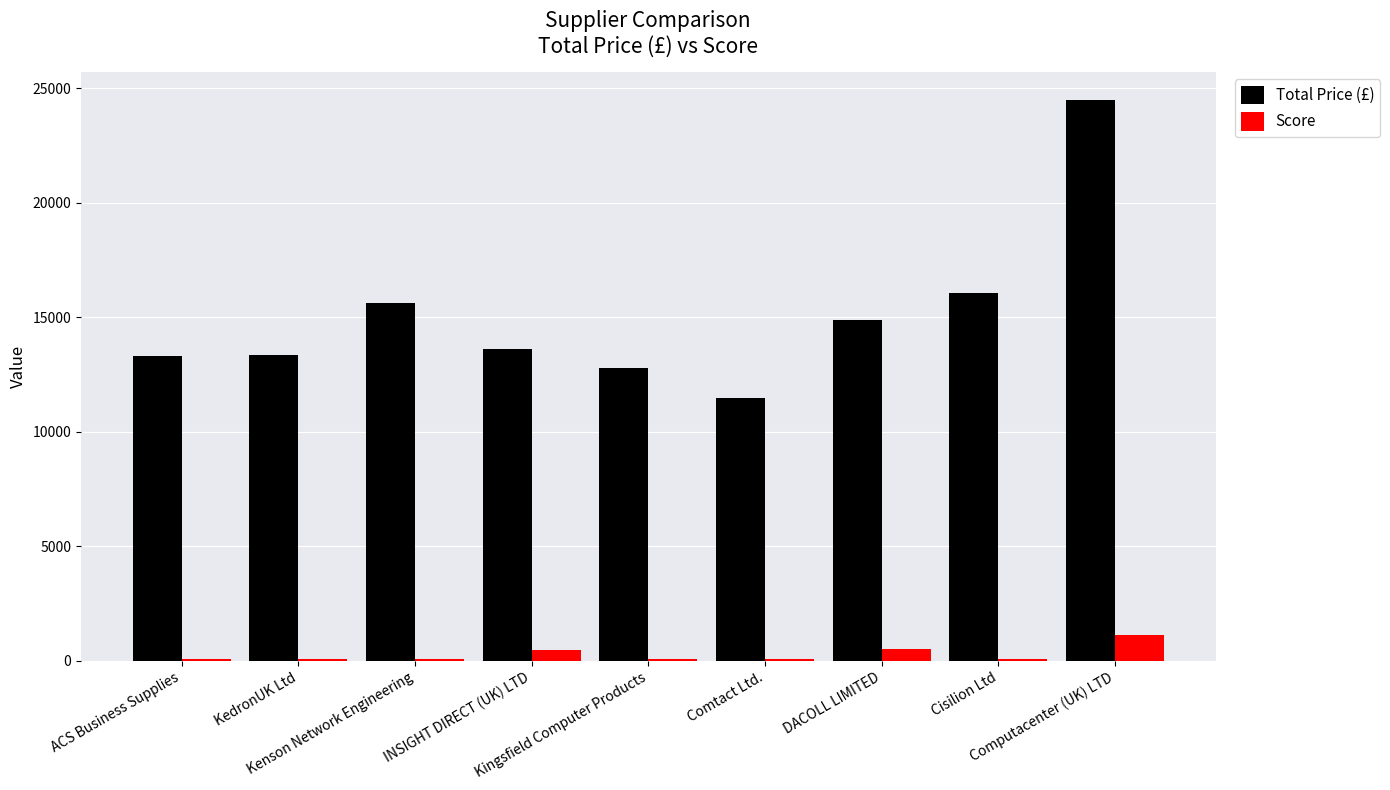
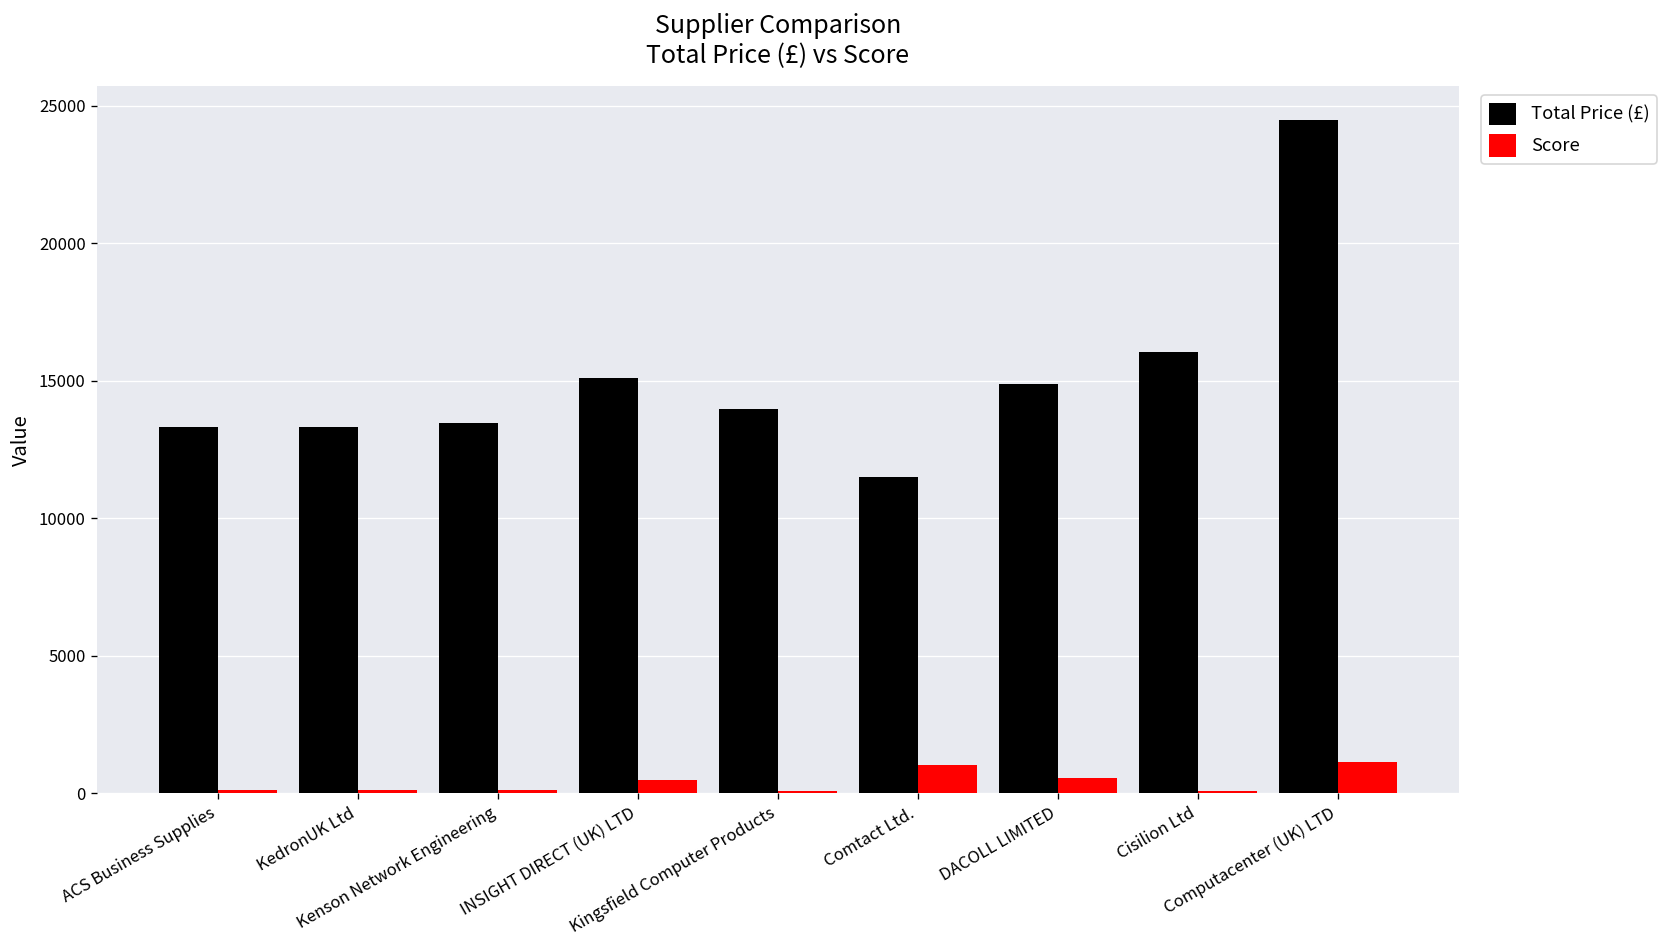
Total Price (£), Kenson Network Engineering: 15600 -> 13500
Total Price (£), INSIGHT DIRECT (UK) LTD: 13600 -> 15100
Total Price (£), Kingsfield Computer Products: 12800 -> 14000
Score, Comtact Ltd.: 100 -> 1000
